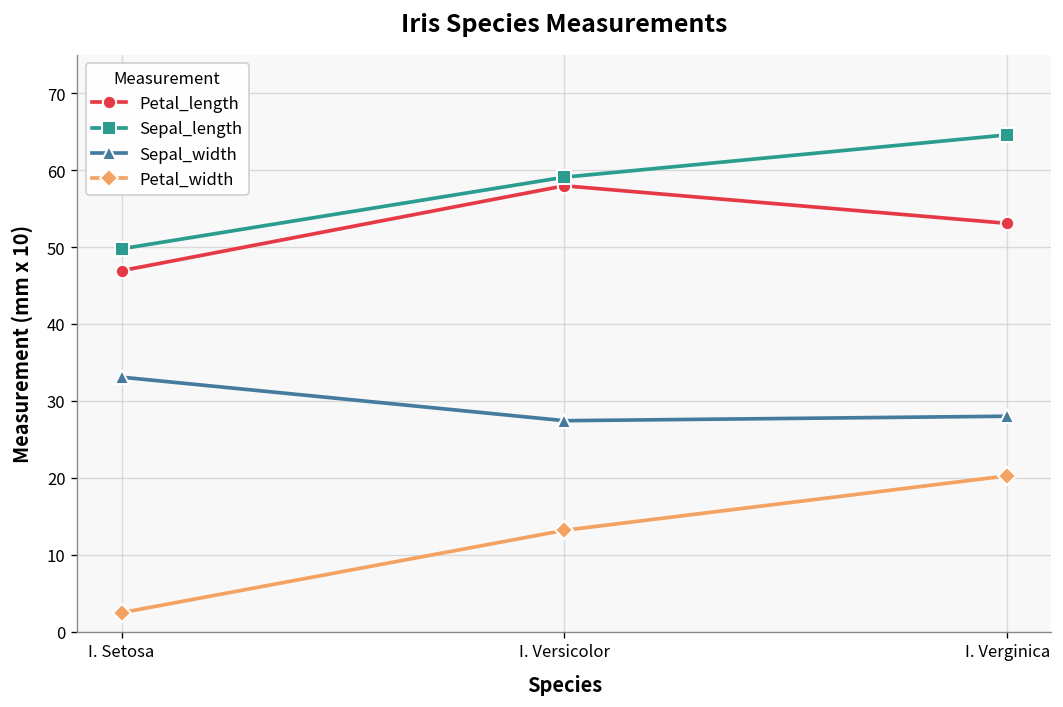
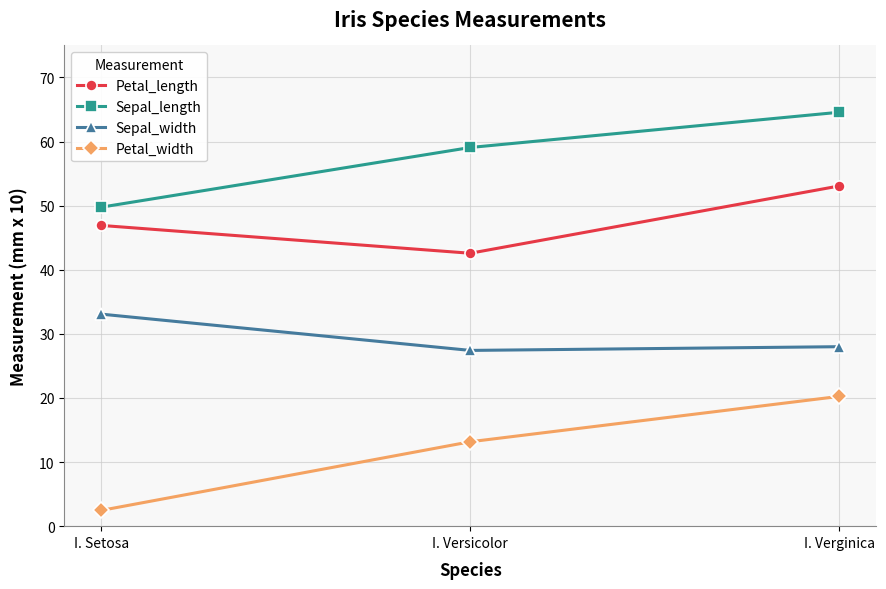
Petal_length, I. Versicolor: 58 -> 43
